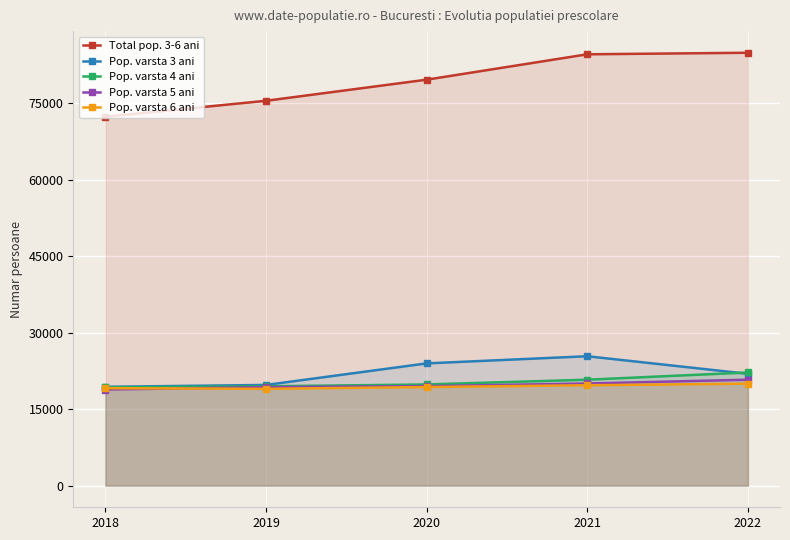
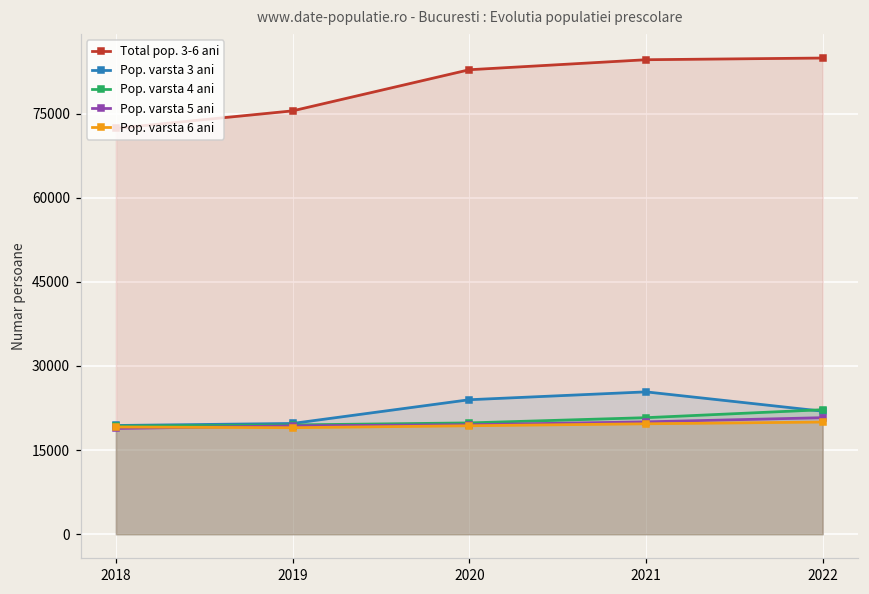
Total pop. 3-6 ani, 2020: 80000 -> 83000
